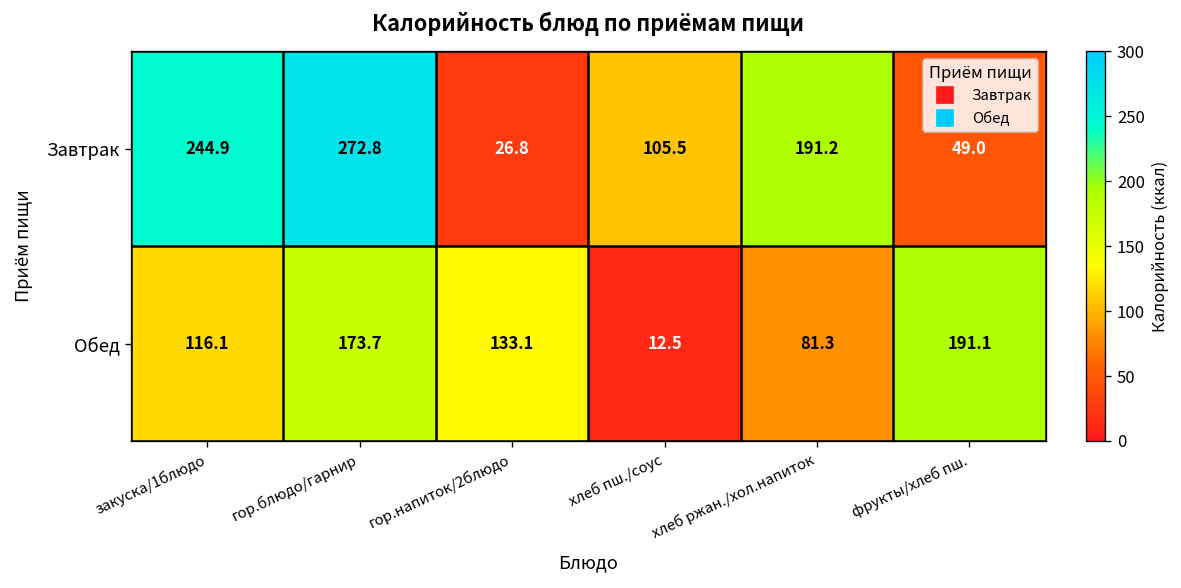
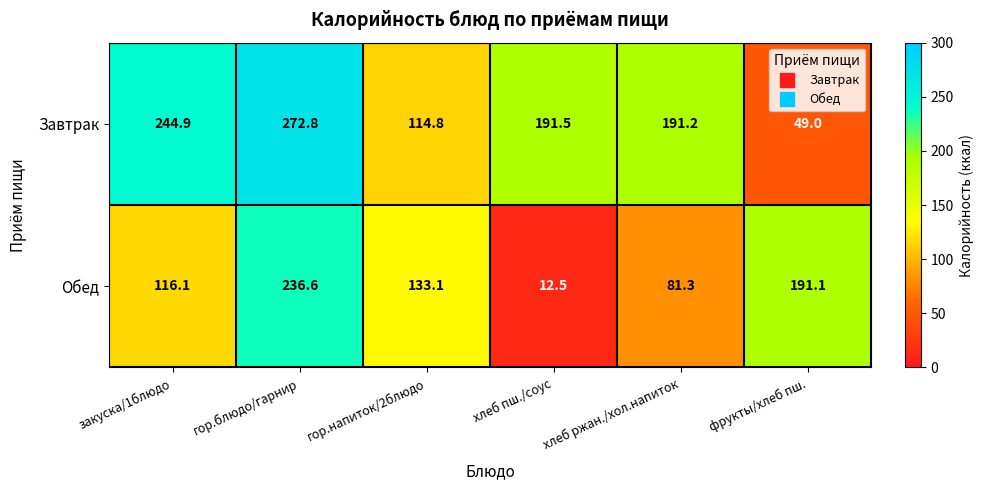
Завтрак, гор.напиток/2блюдо: 26.8 -> 114.8
Завтрак, хлеб пш./соус: 105.5 -> 191.5
Обед, гор.блюдо/гарнир: 173.7 -> 236.6
